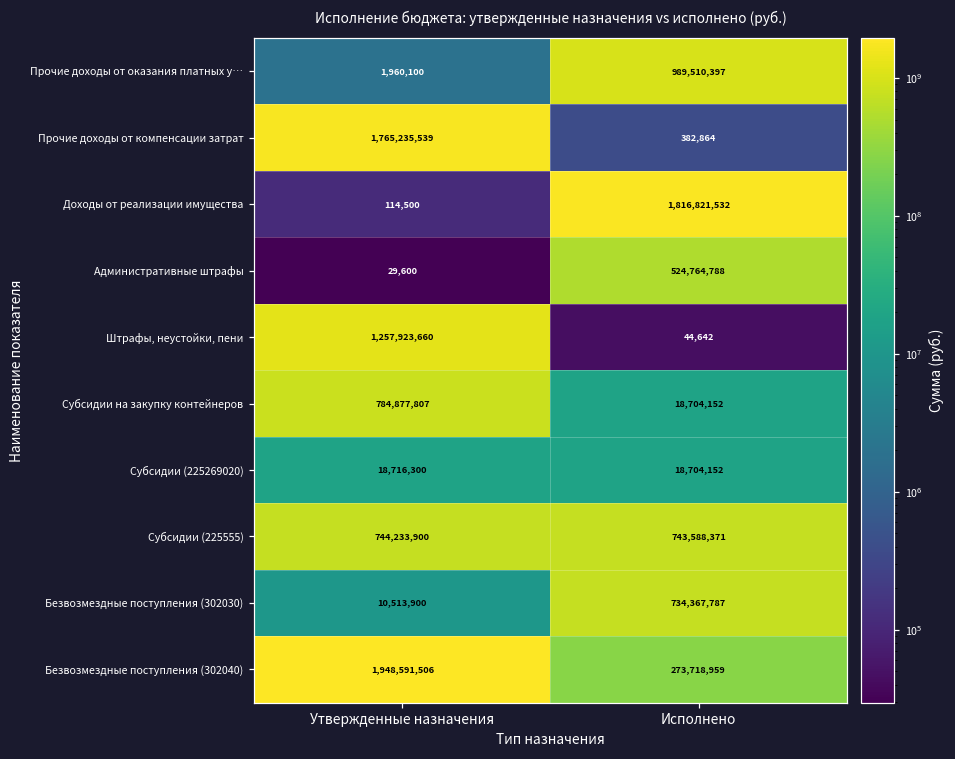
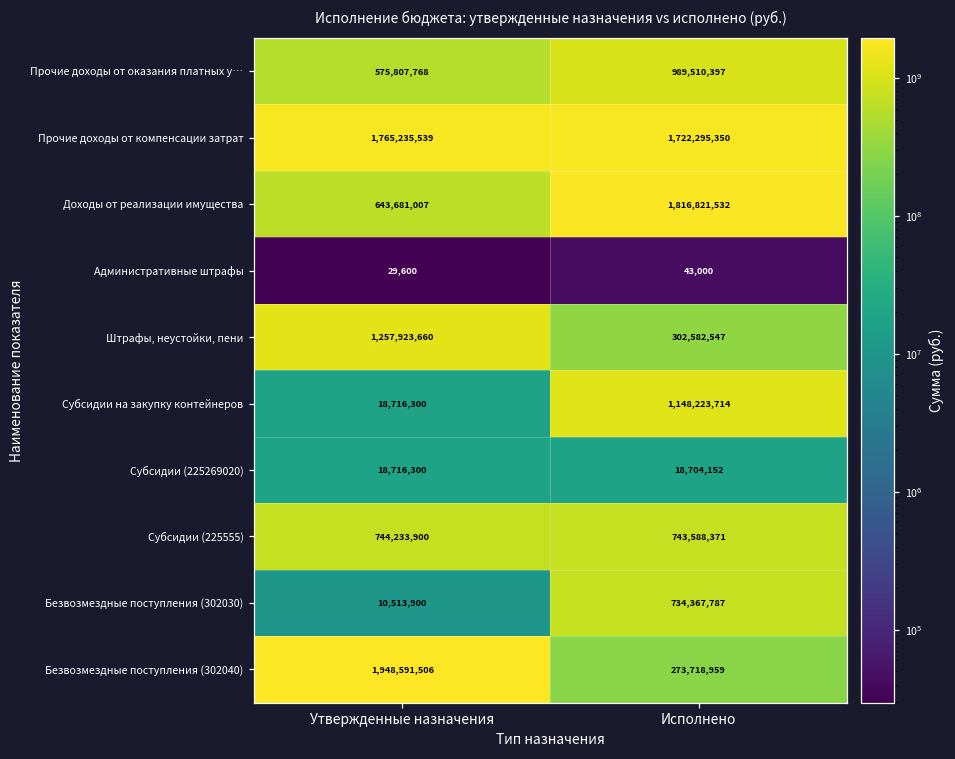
Прочие доходы от оказания платных у…, Утвержденные назначения: 1,960,100 -> 575,807,768
Прочие доходы от компенсации затрат, Исполнено: 382,864 -> 1,722,295,350
Доходы от реализации имущества, Утвержденные назначения: 114,500 -> 643,681,007
Административные штрафы, Исполнено: 524,764,788 -> 43,000
Штрафы, неустойки, пени, Исполнено: 44,642 -> 302,582,547
Субсидии на закупку контейнеров, Утвержденные назначения: 784,877,807 -> 18,716,300
Субсидии на закупку контейнеров, Исполнено: 18,704,152 -> 1,148,223,714
